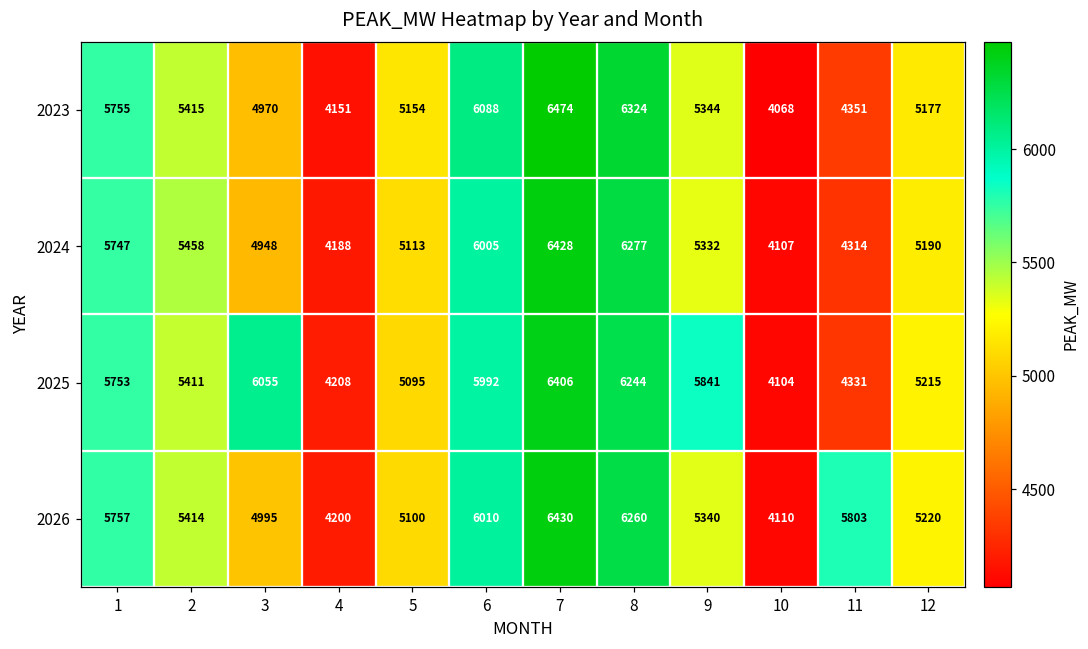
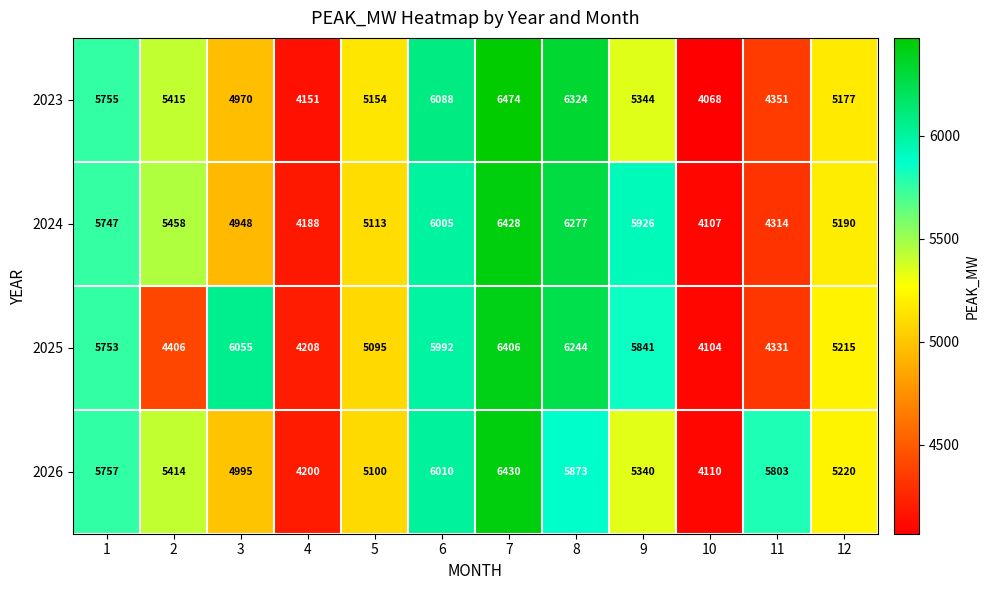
2024, 9: 5332 -> 5926
2025, 2: 5411 -> 4406
2026, 8: 6260 -> 5873
